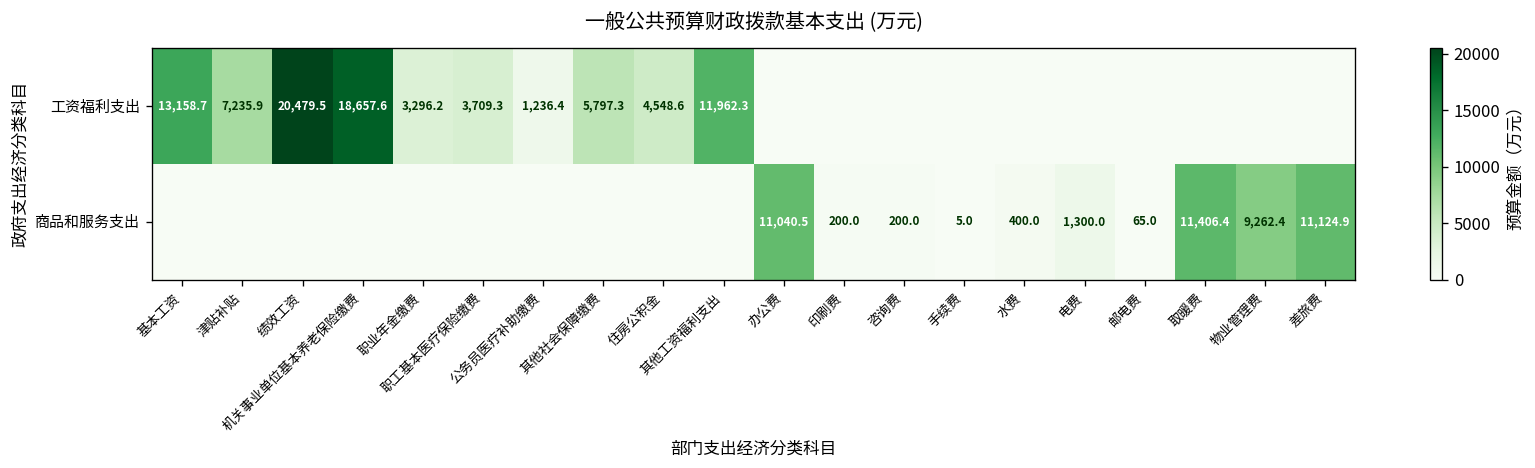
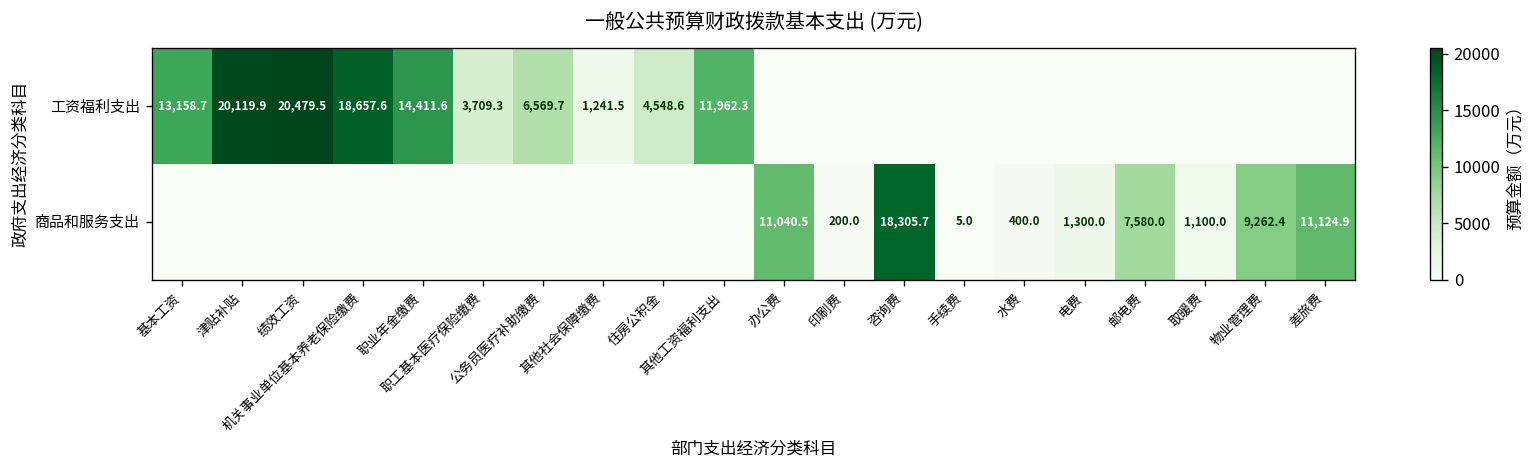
工资福利支出, 津贴补贴: 7,235.9 -> 20,119.9
工资福利支出, 职业年金缴费: 3,296.2 -> 14,411.6
工资福利支出, 公务员医疗补助缴费: 1,236.4 -> 6,569.7
工资福利支出, 其他社会保障缴费: 5,797.3 -> 1,241.5
商品和服务支出, 咨询费: 200.0 -> 18,305.7
商品和服务支出, 邮电费: 65.0 -> 7,580.0
商品和服务支出, 取暖费: 11,406.4 -> 1,100.0
